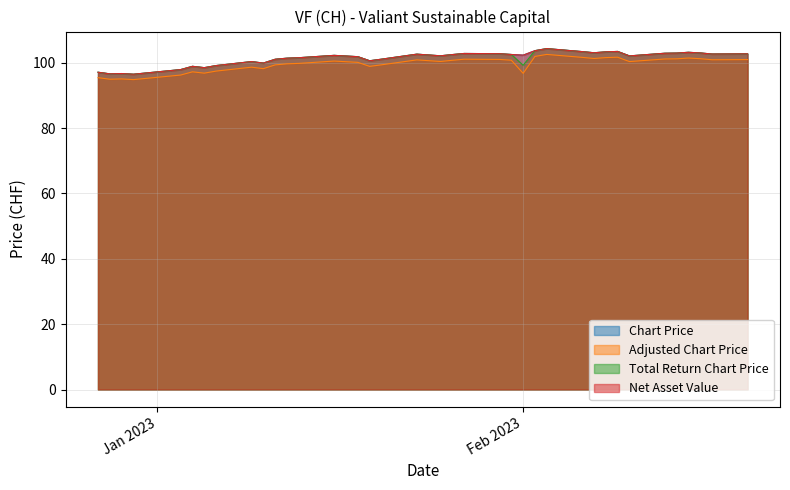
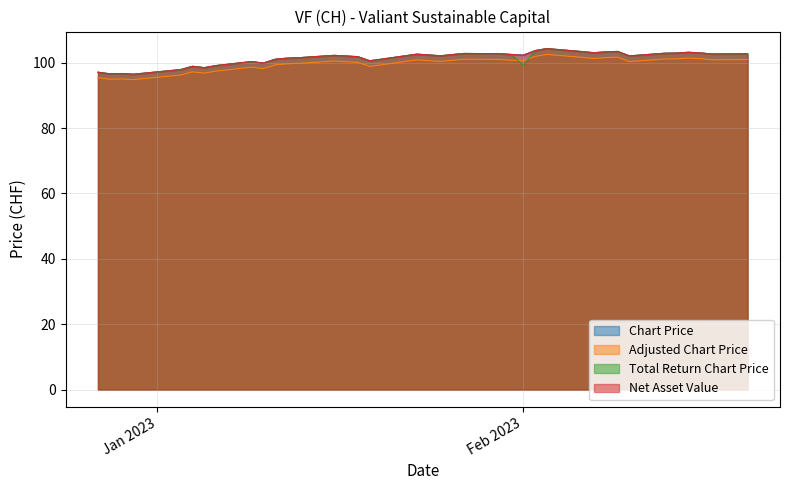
Adjusted Chart Price, Feb 2023: 97 -> 101
